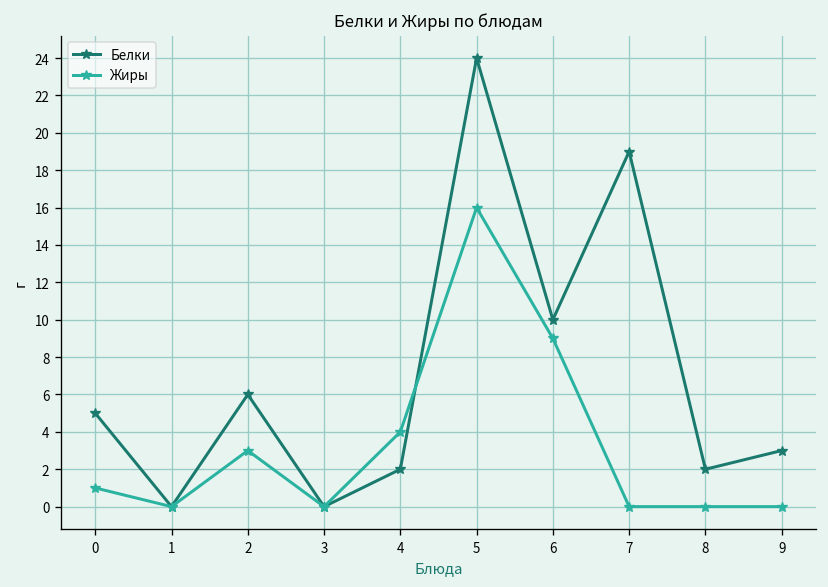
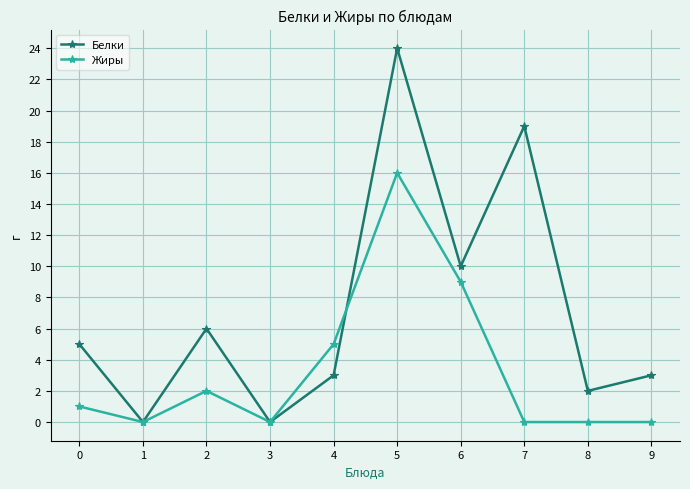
Жиры, 2: 3 -> 2
Белки, 4: 2 -> 3
Жиры, 4: 4 -> 5
